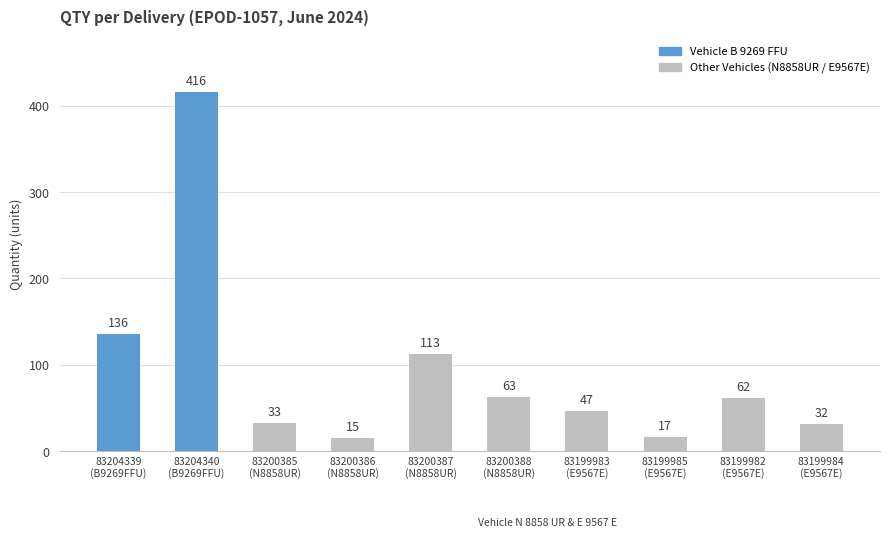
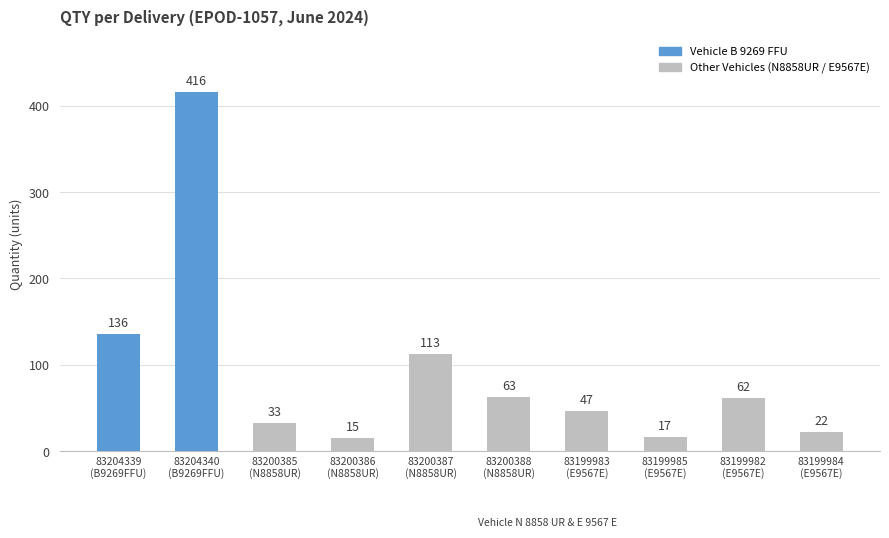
83199984 (E9567E): 32 -> 22
